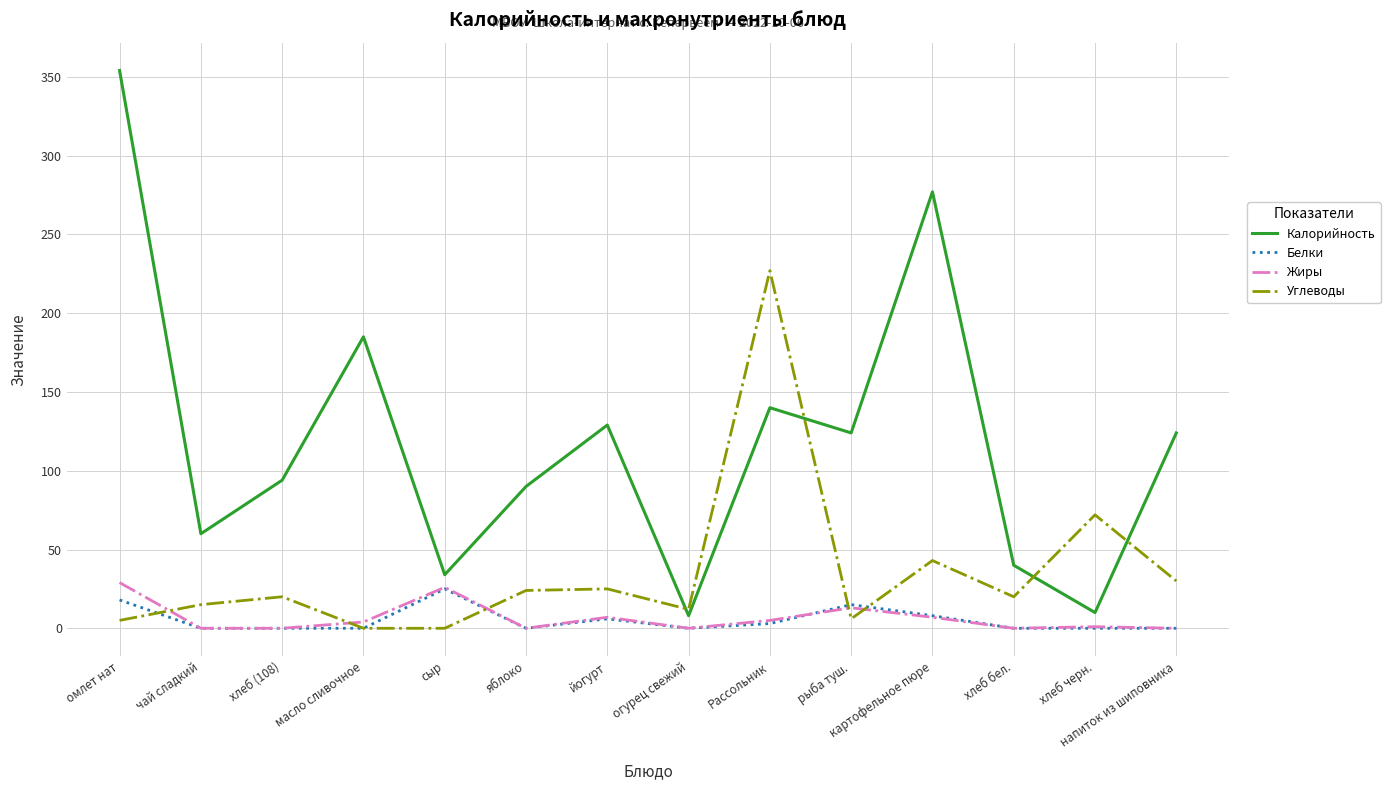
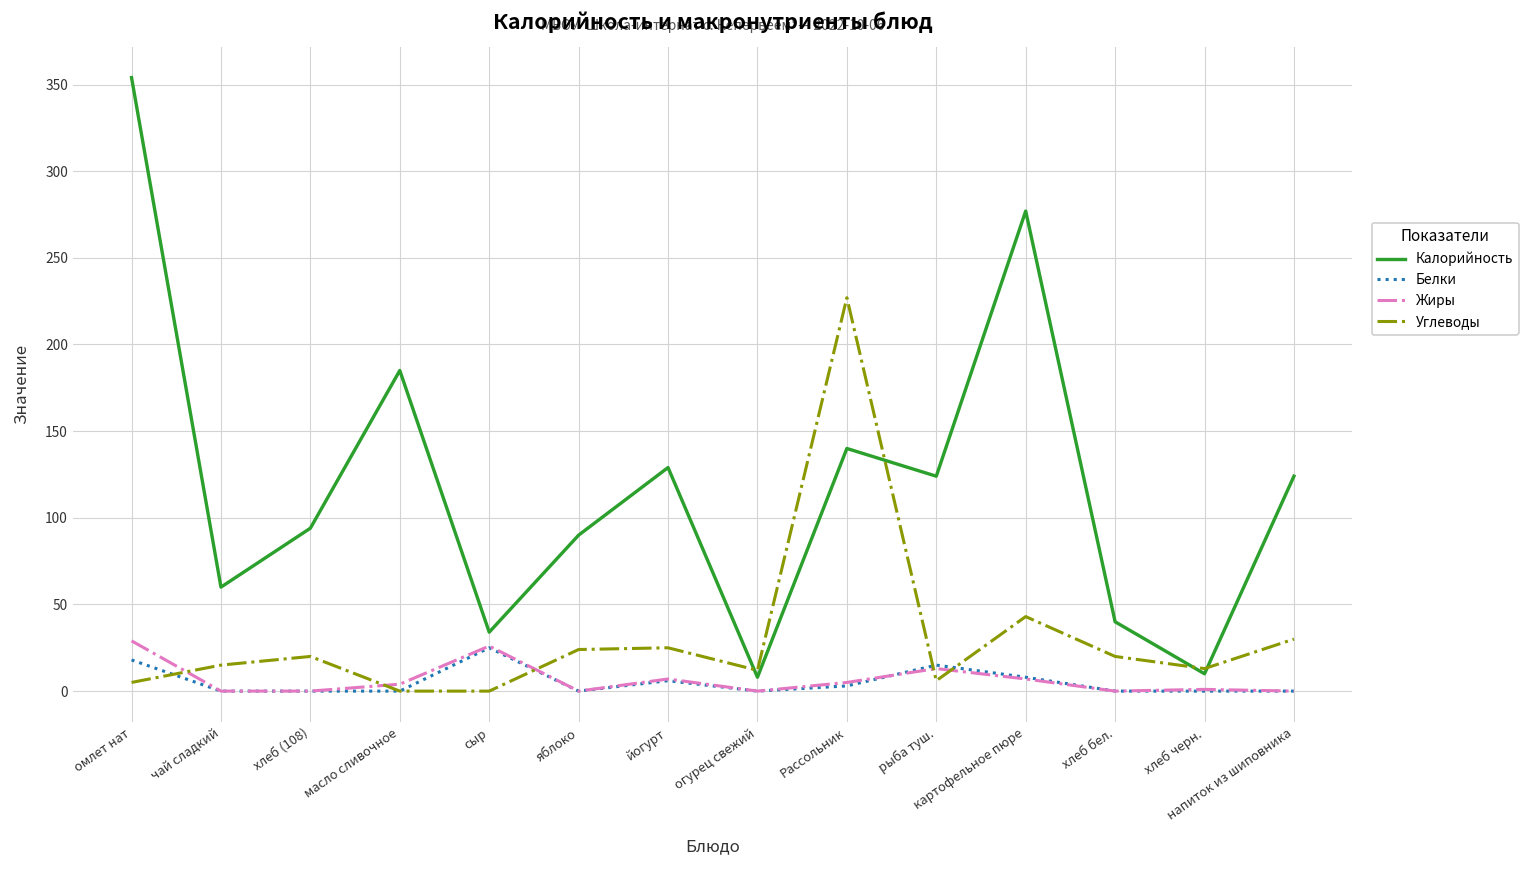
Углеводы, хлеб черн.: 72 -> 13
